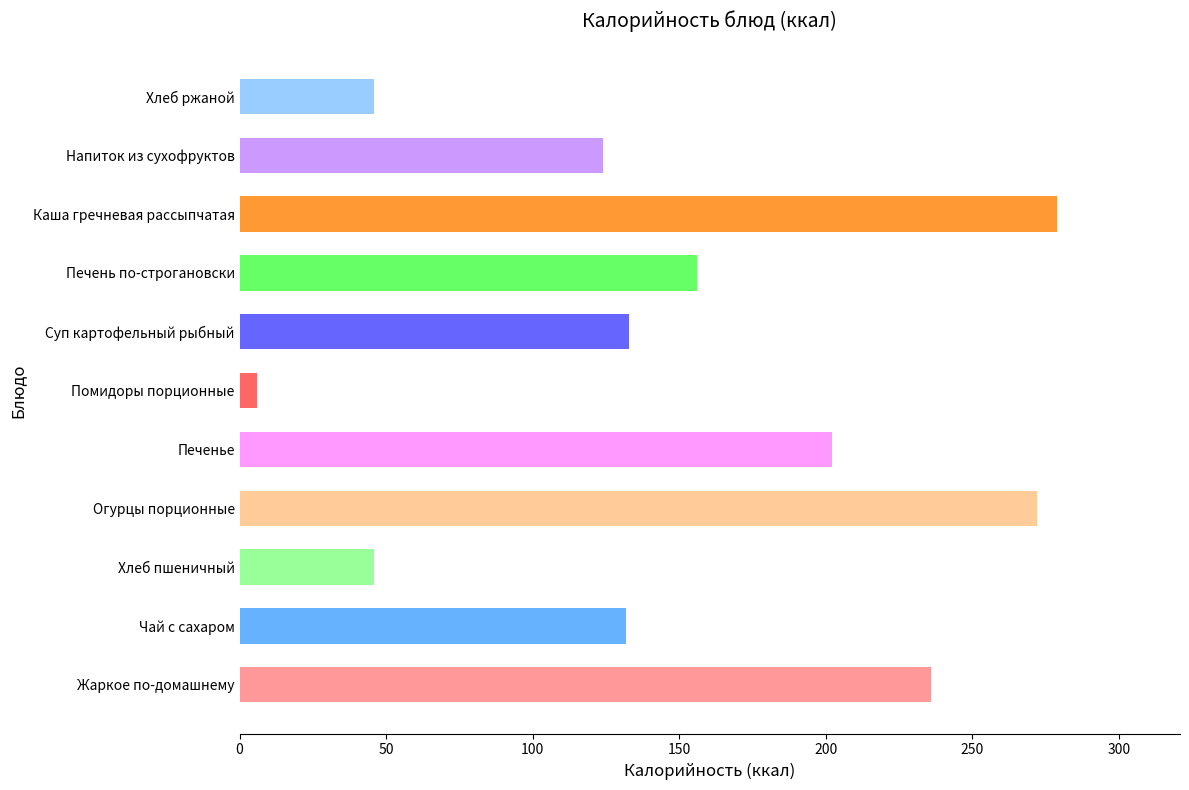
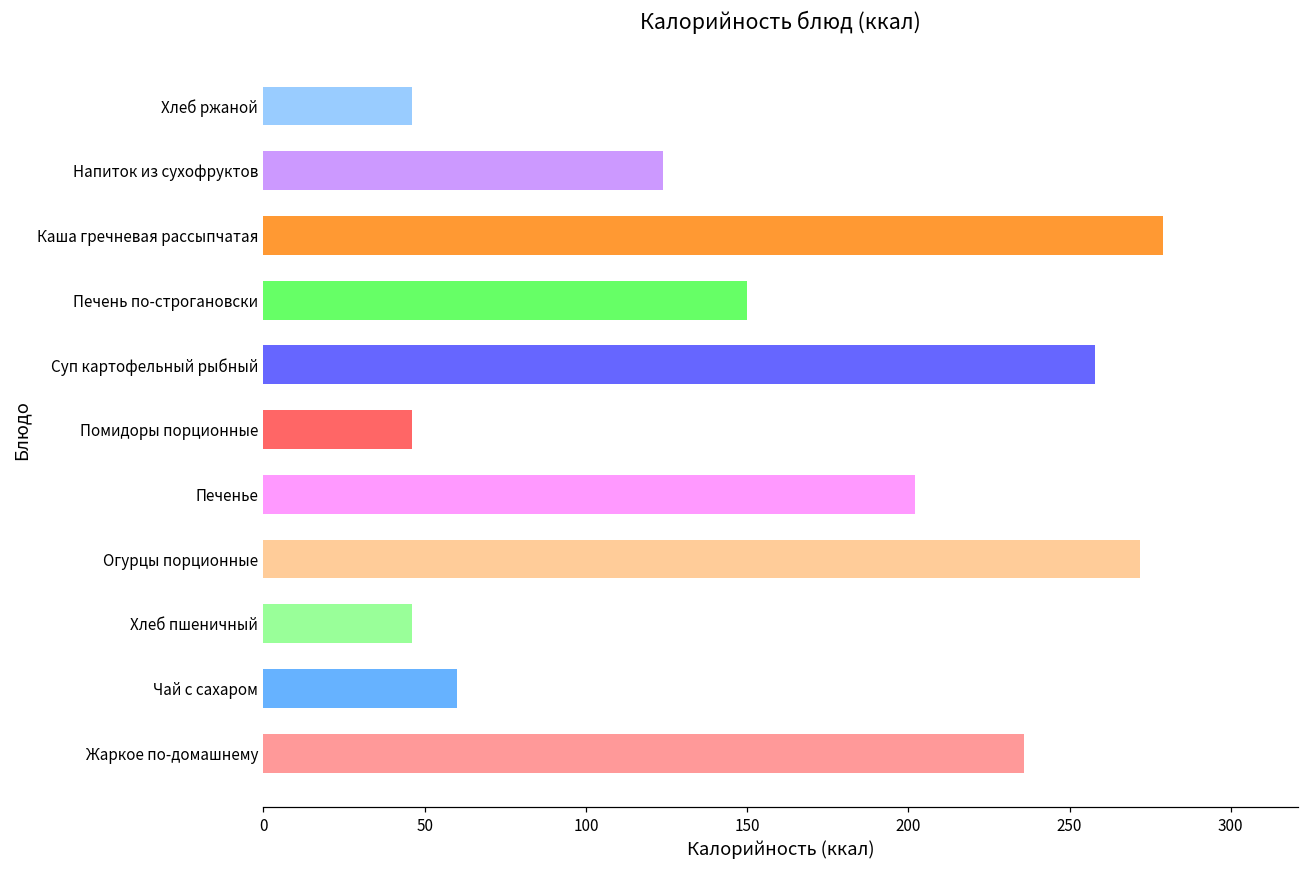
Печень по-строгановски: 156 -> 150
Суп картофельный рыбный: 133 -> 258
Помидоры порционные: 6 -> 46
Чай с сахаром: 132 -> 60
